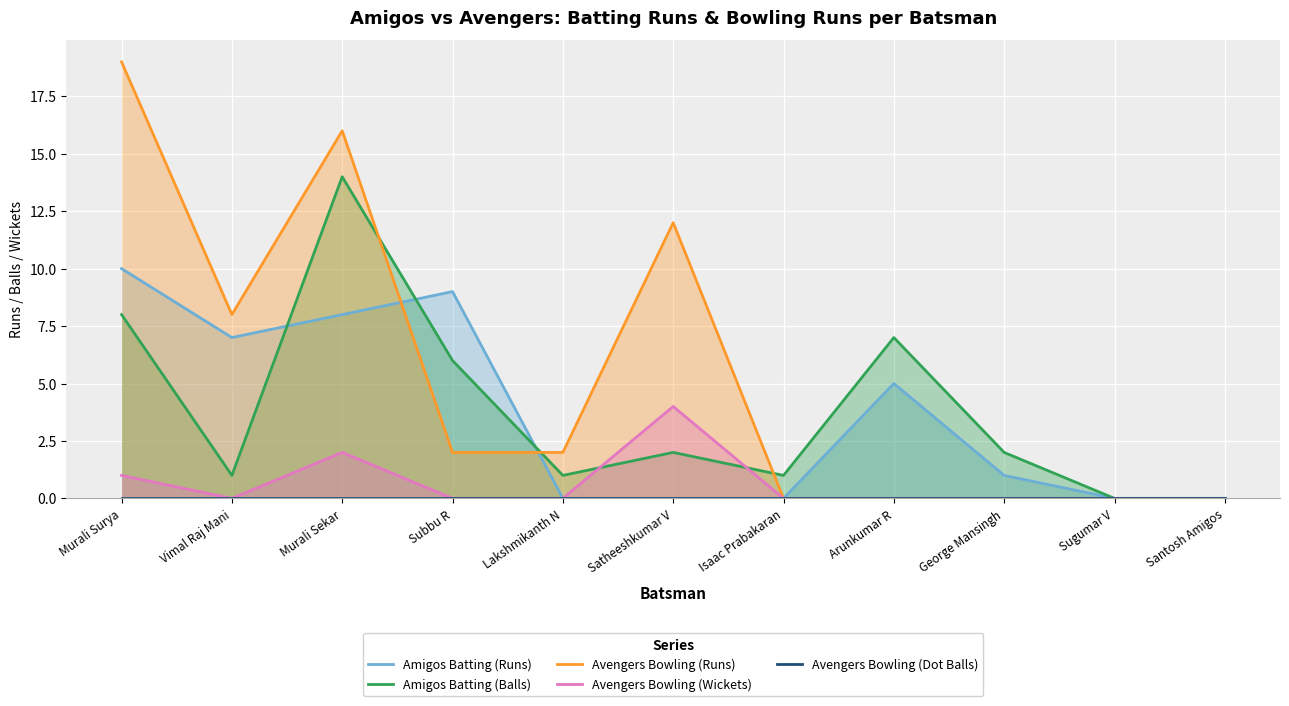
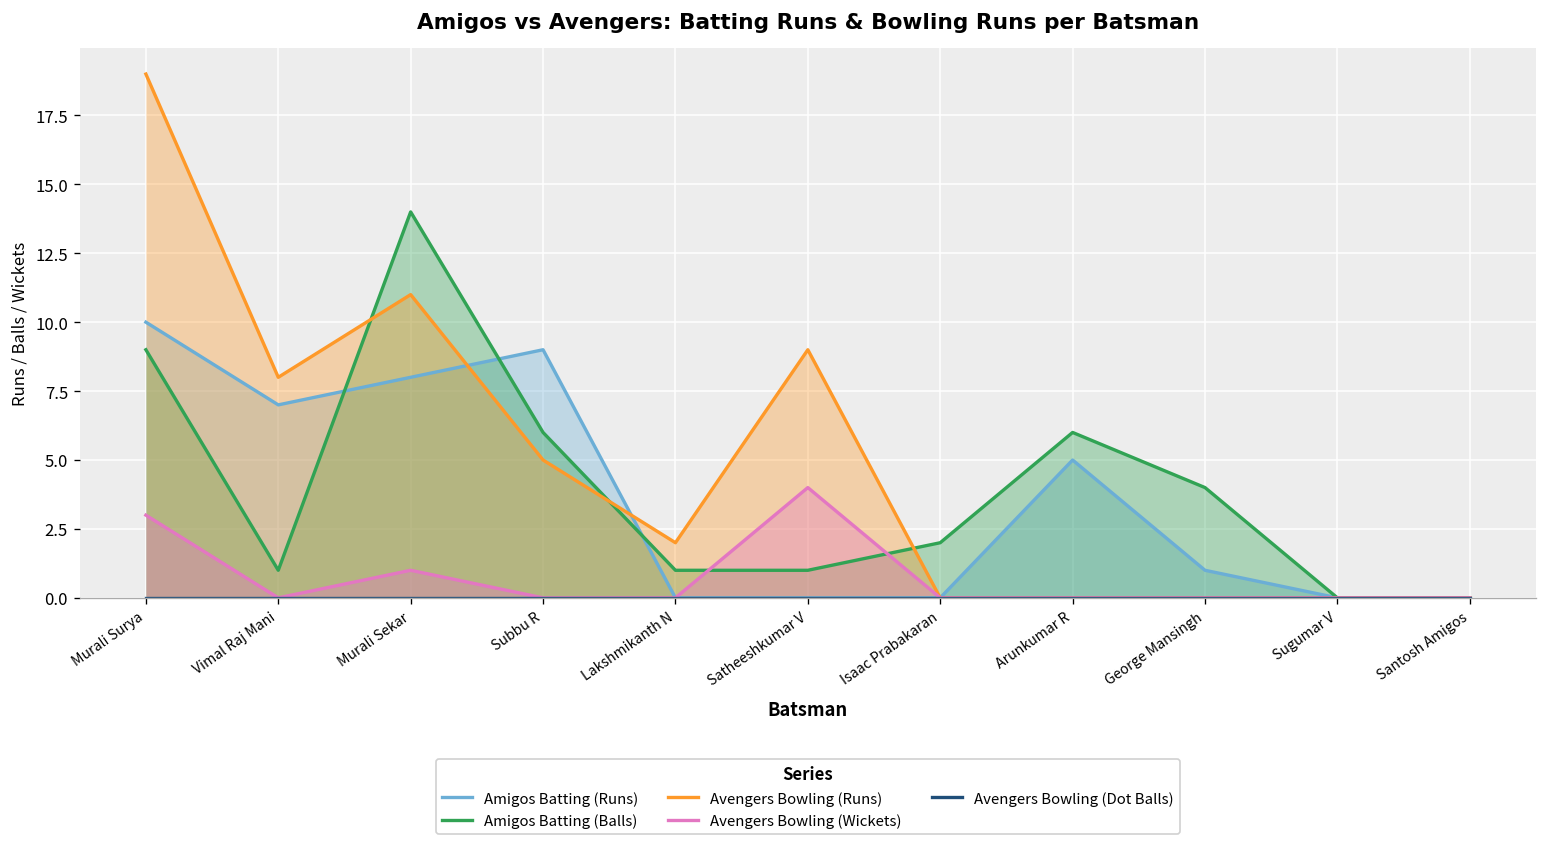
Amigos Batting (Balls), Murali Surya: 8 -> 9
Avengers Bowling (Wickets), Murali Surya: 1 -> 3
Avengers Bowling (Runs), Murali Sekar: 16 -> 11
Avengers Bowling (Wickets), Murali Sekar: 2 -> 1
Avengers Bowling (Runs), Subbu R: 2 -> 5
Amigos Batting (Balls), Satheeshkumar V: 2 -> 1
Avengers Bowling (Runs), Satheeshkumar V: 12 -> 9
Amigos Batting (Balls), Isaac Prabakaran: 1 -> 2
Amigos Batting (Balls), Arunkumar R: 7 -> 6
Amigos Batting (Balls), George Mansingh: 2 -> 4
